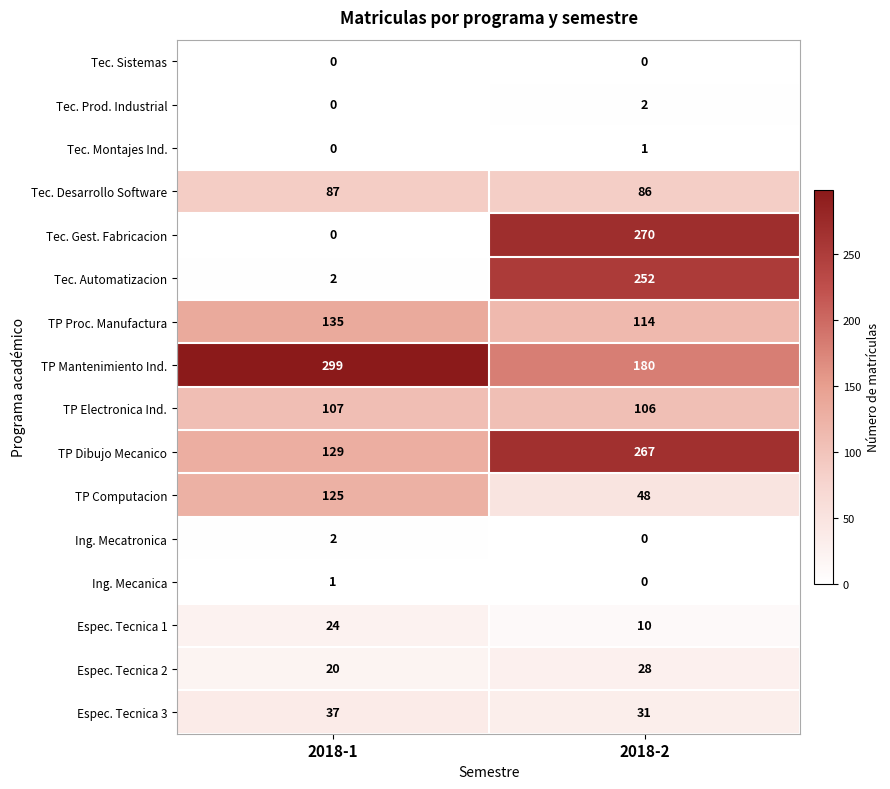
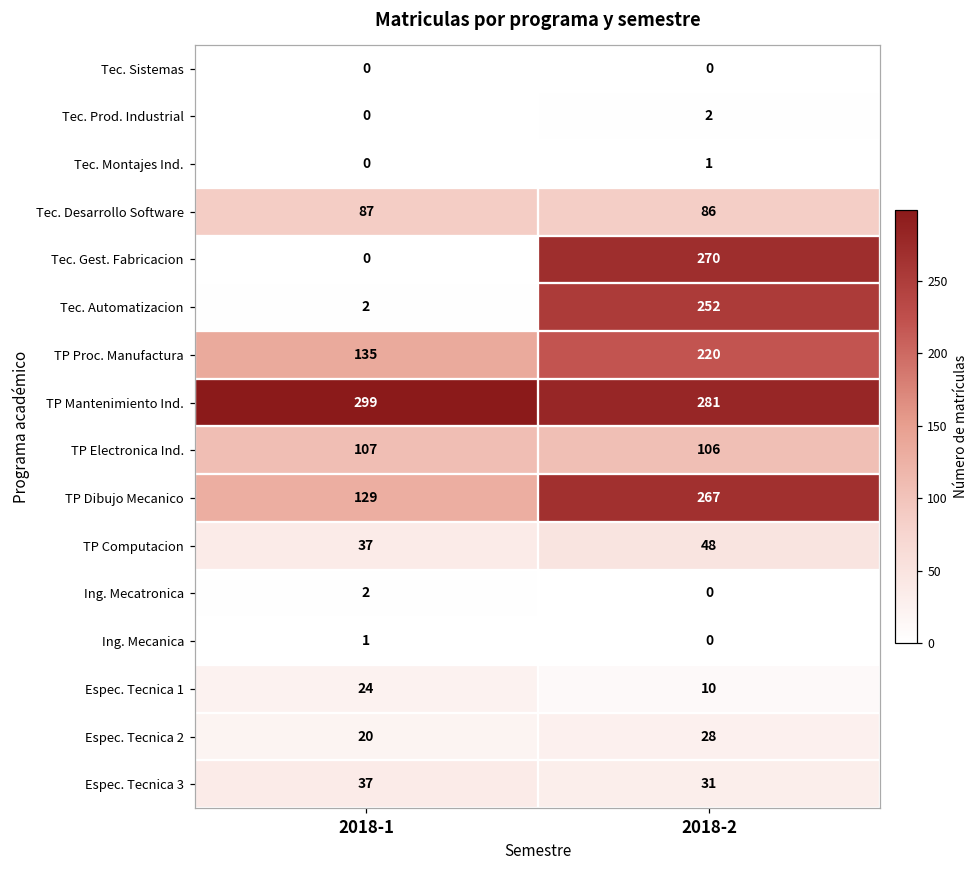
TP Proc. Manufactura, 2018-2: 114 -> 220
TP Mantenimiento Ind., 2018-2: 180 -> 281
TP Computacion, 2018-1: 125 -> 37
